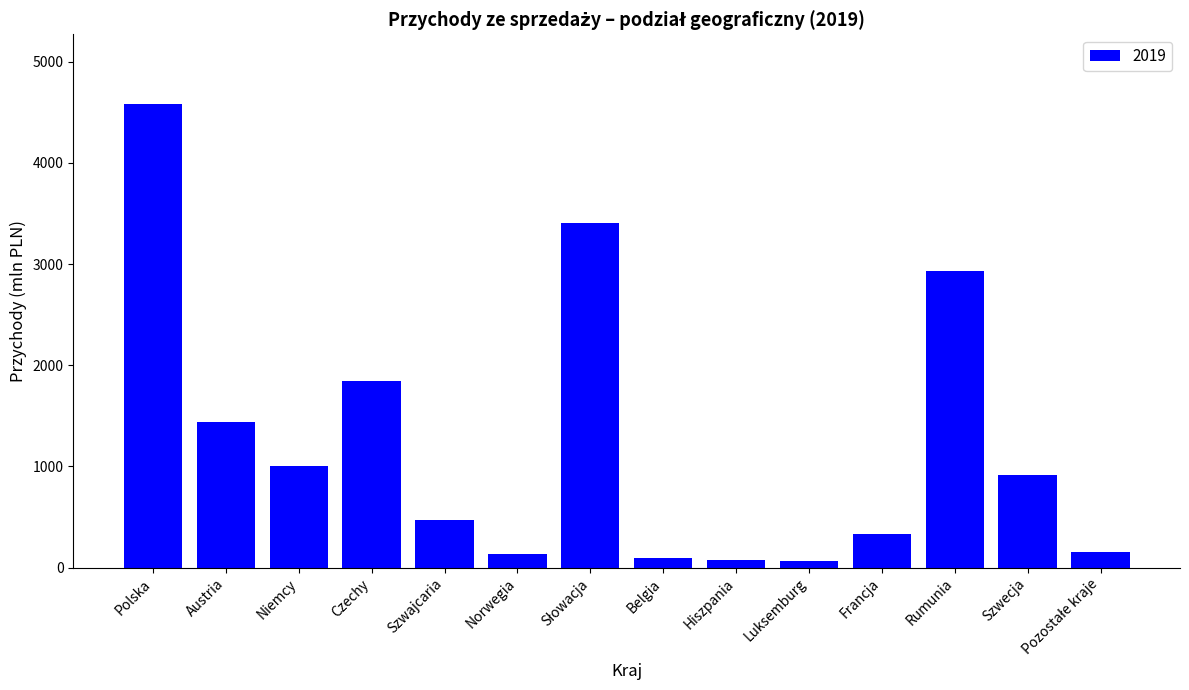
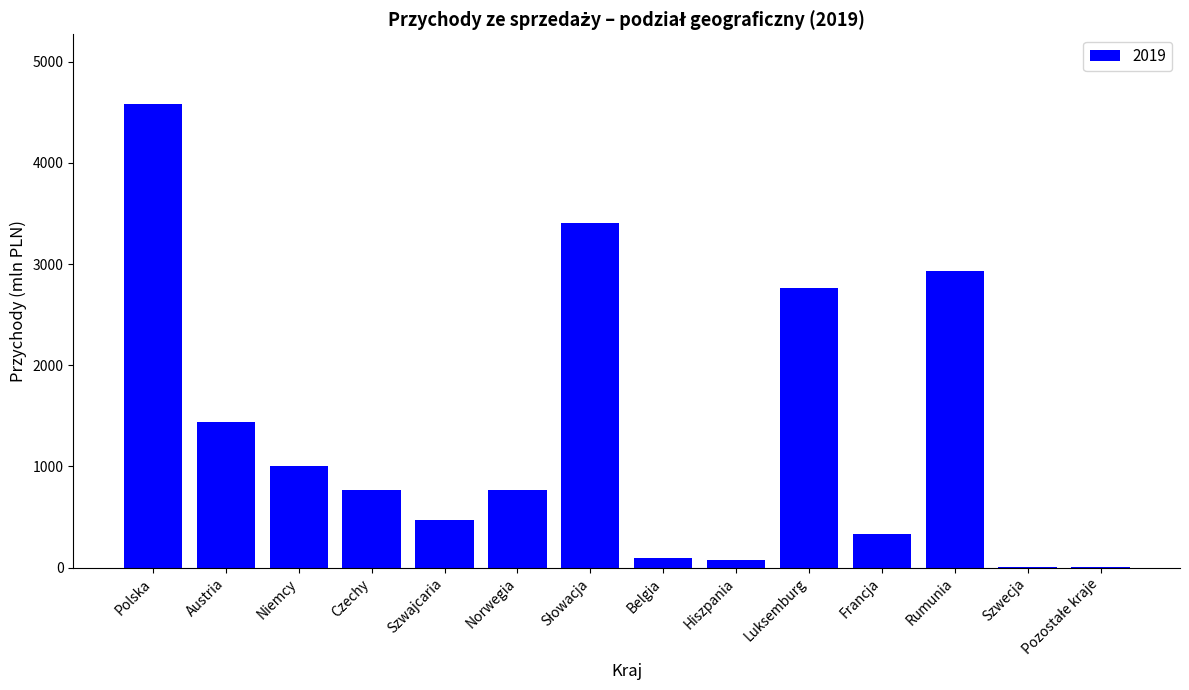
Czechy: 1840 -> 770
Norwegia: 130 -> 770
Luksemburg: 60 -> 2760
Szwecja: 910 -> 10
Pozostałe kraje: 150 -> 0
